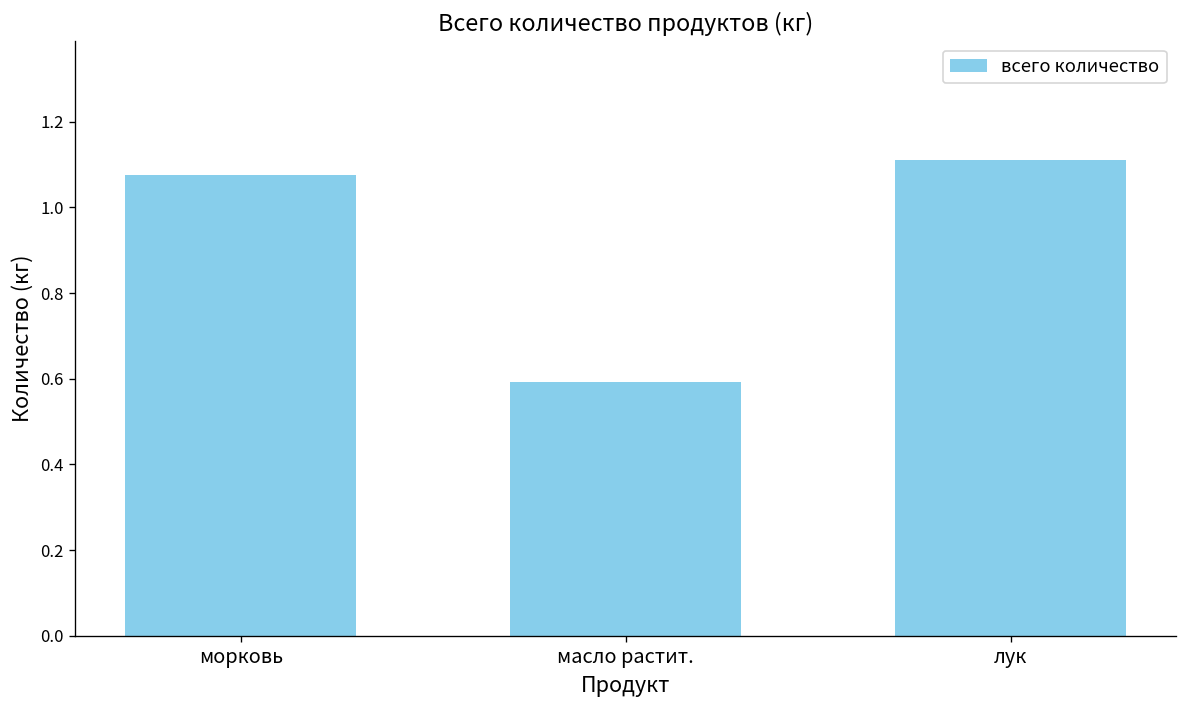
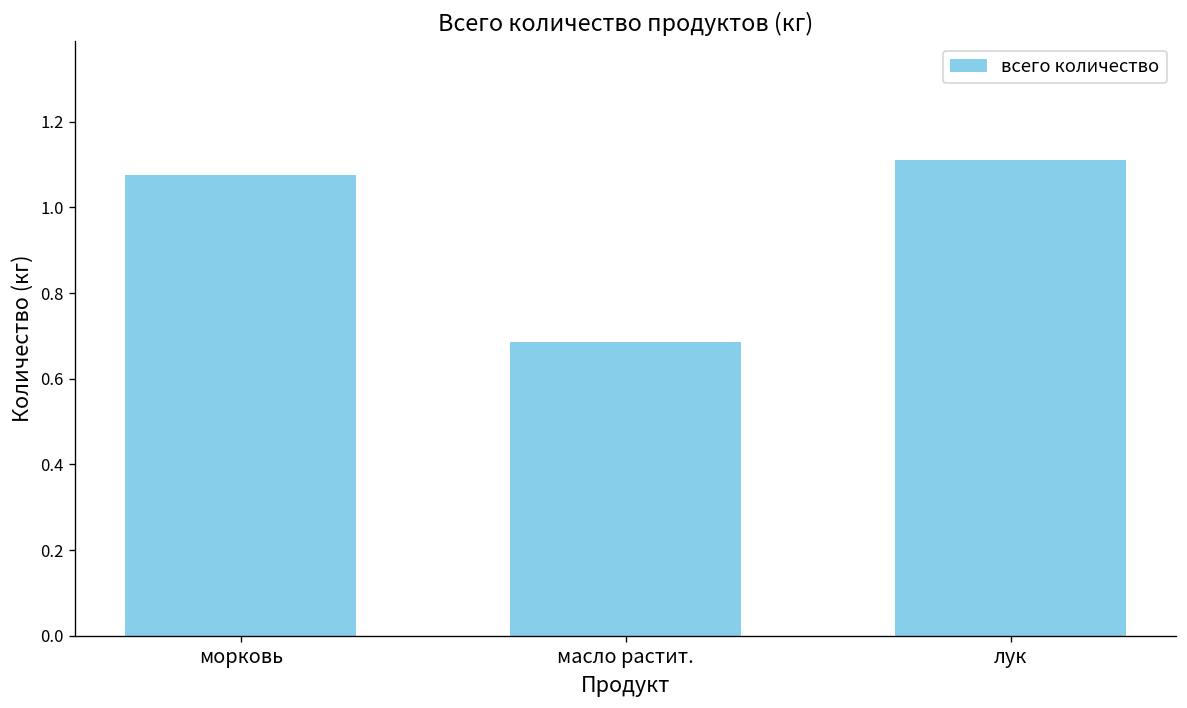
масло растит.: 0.59 -> 0.69
